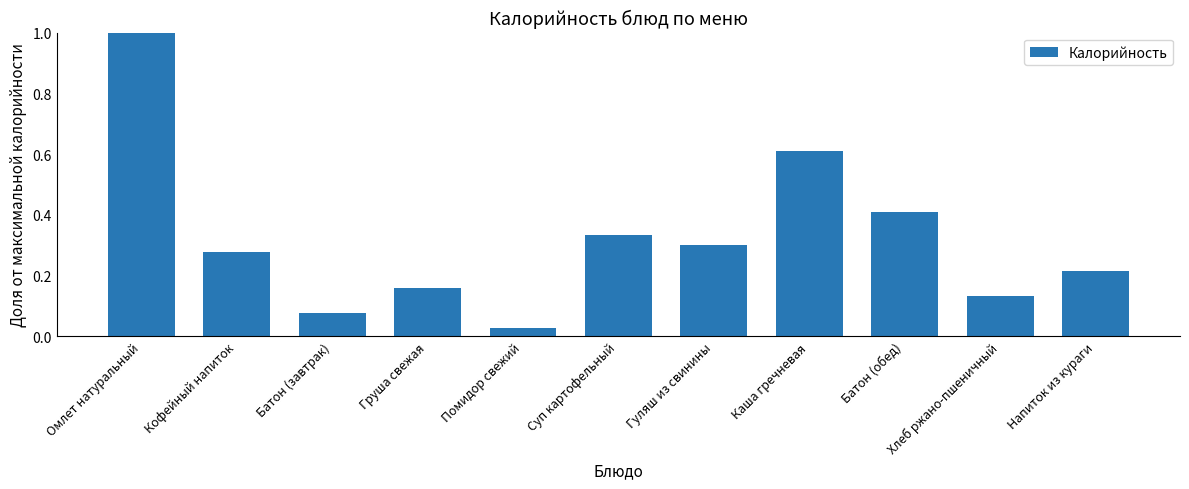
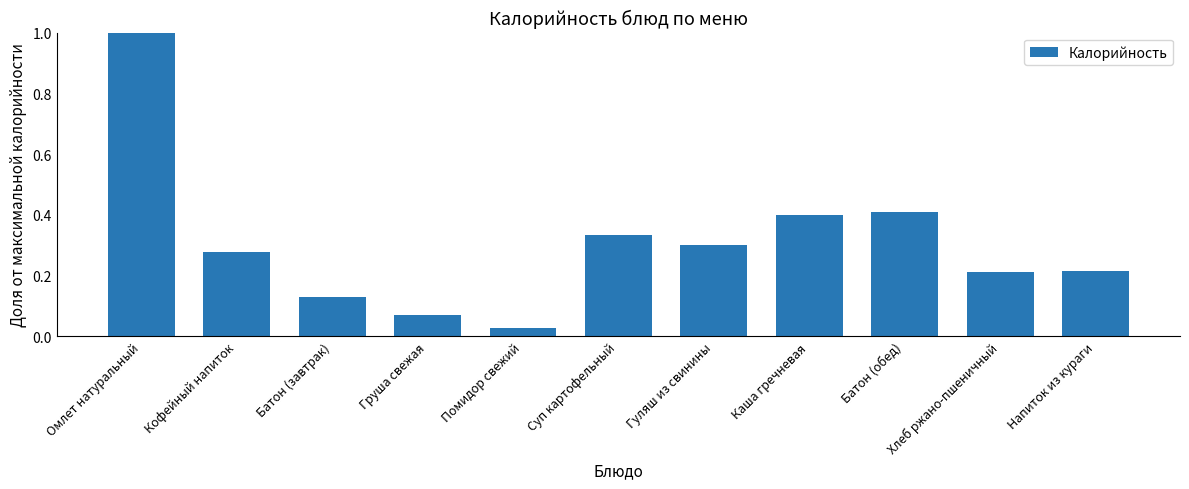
Батон (завтрак): 0.08 -> 0.13
Груша свежая: 0.16 -> 0.07
Каша гречневая: 0.61 -> 0.40
Хлеб ржано-пшеничный: 0.13 -> 0.21
